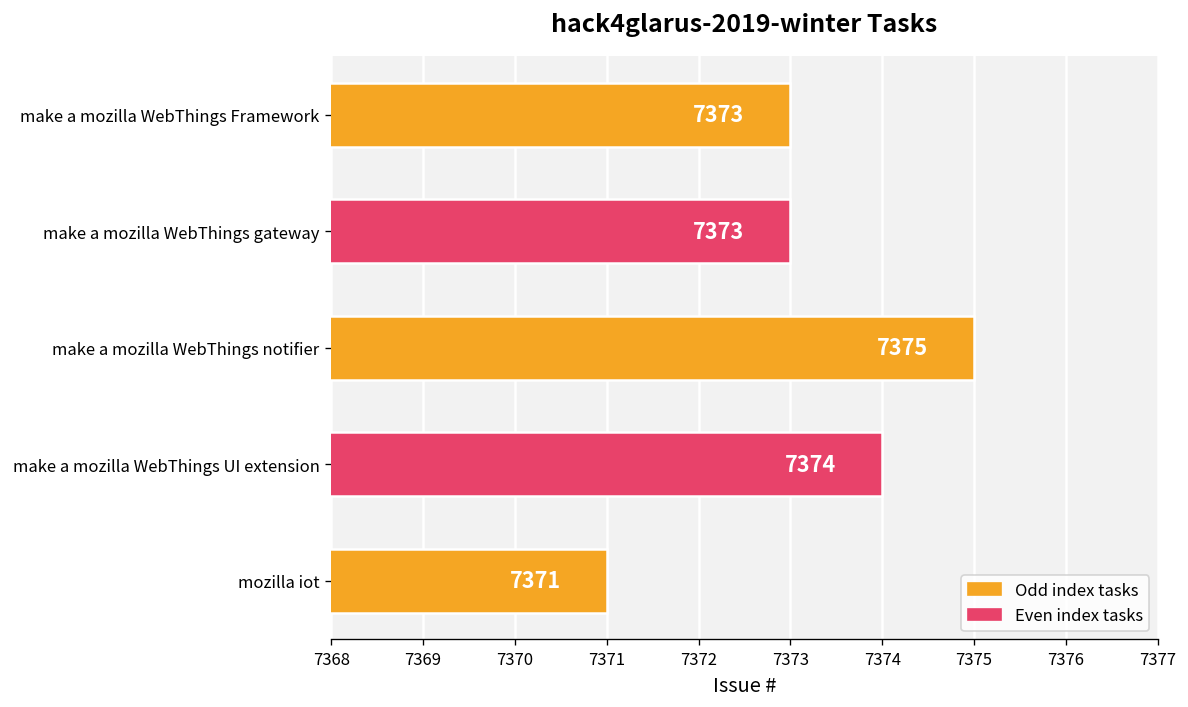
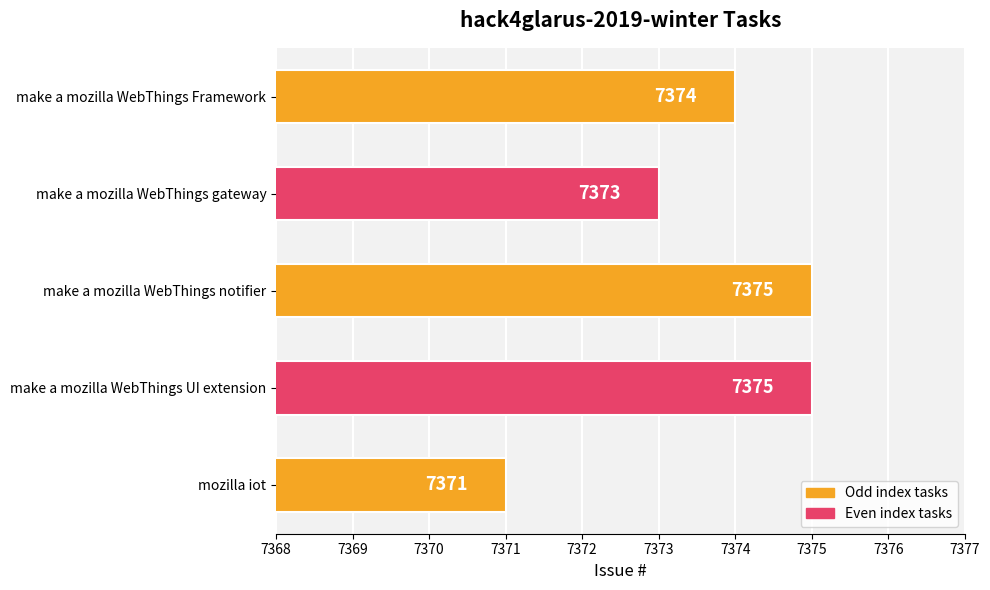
make a mozilla WebThings Framework: 7373 -> 7374
make a mozilla WebThings UI extension: 7374 -> 7375
